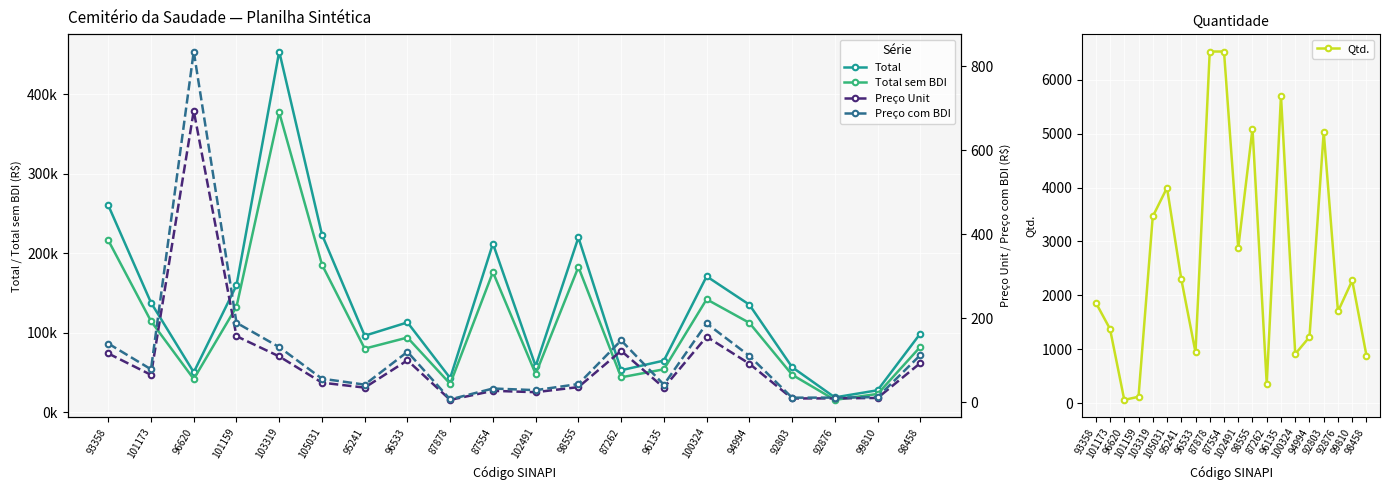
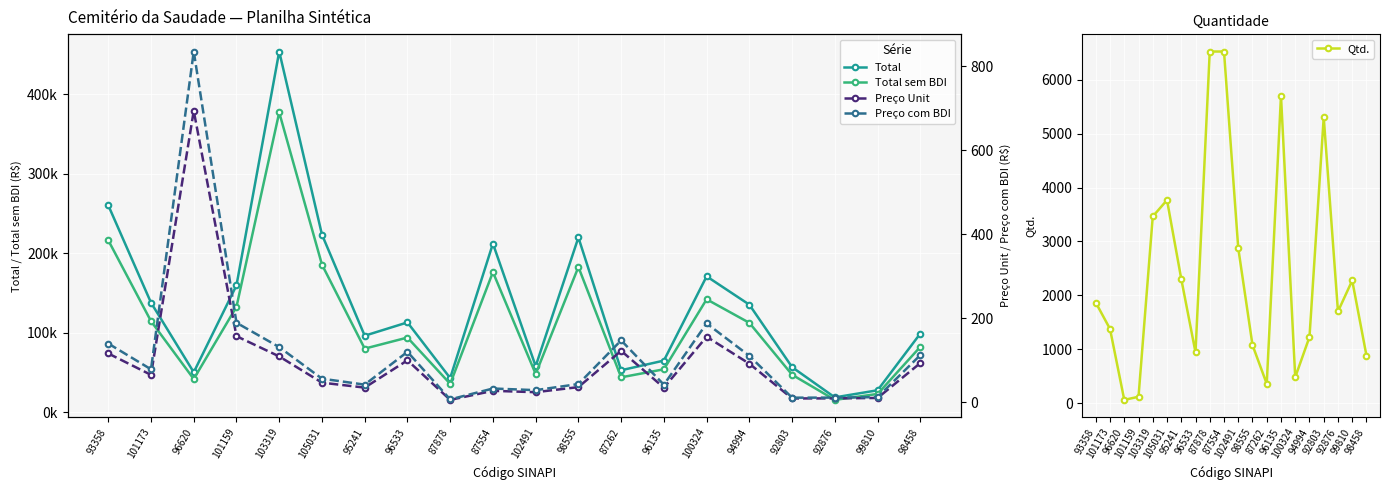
Quantidade, 105031: 4000 -> 3800
Quantidade, 98555: 5100 -> 1100
Quantidade, 100324: 900 -> 500
Quantidade, 92803: 5000 -> 5300
